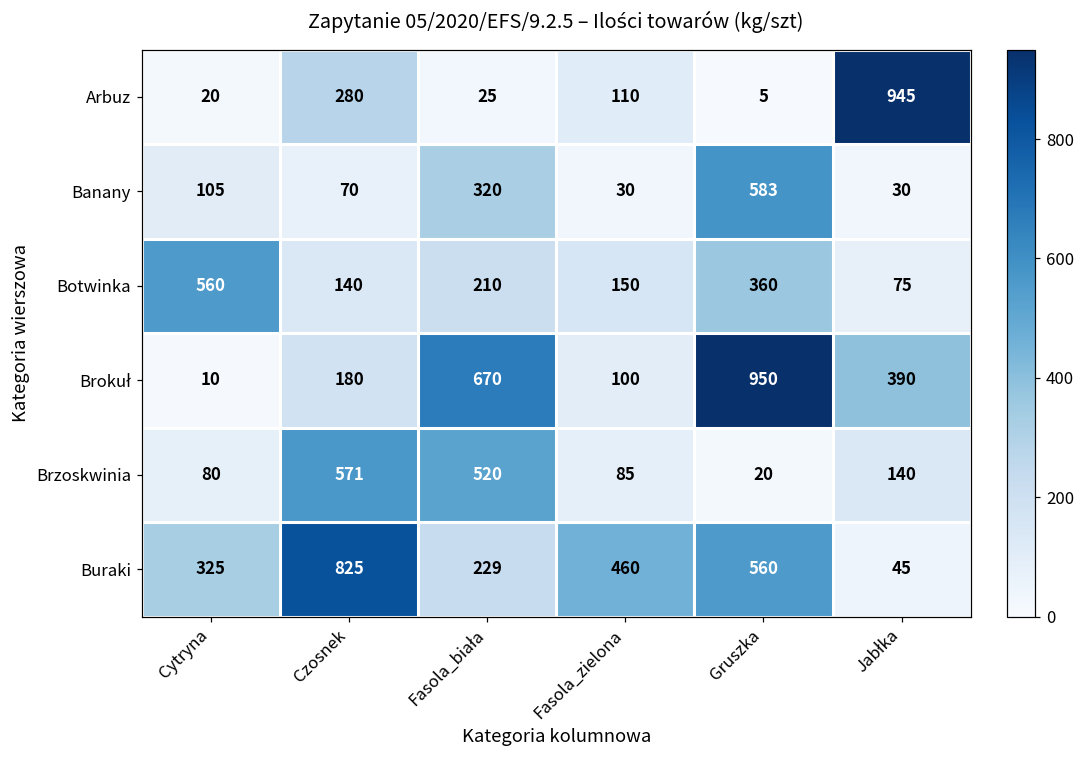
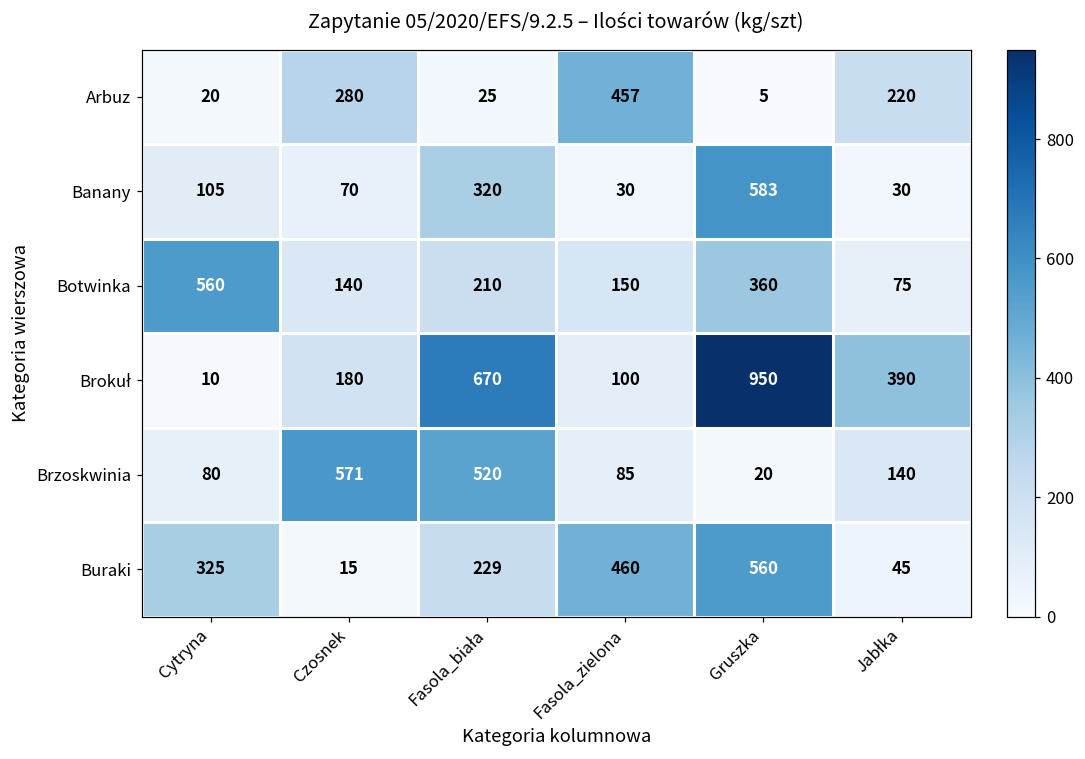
Arbuz, Fasola_zielona: 110 -> 457
Arbuz, Jabłka: 945 -> 220
Buraki, Czosnek: 825 -> 15
